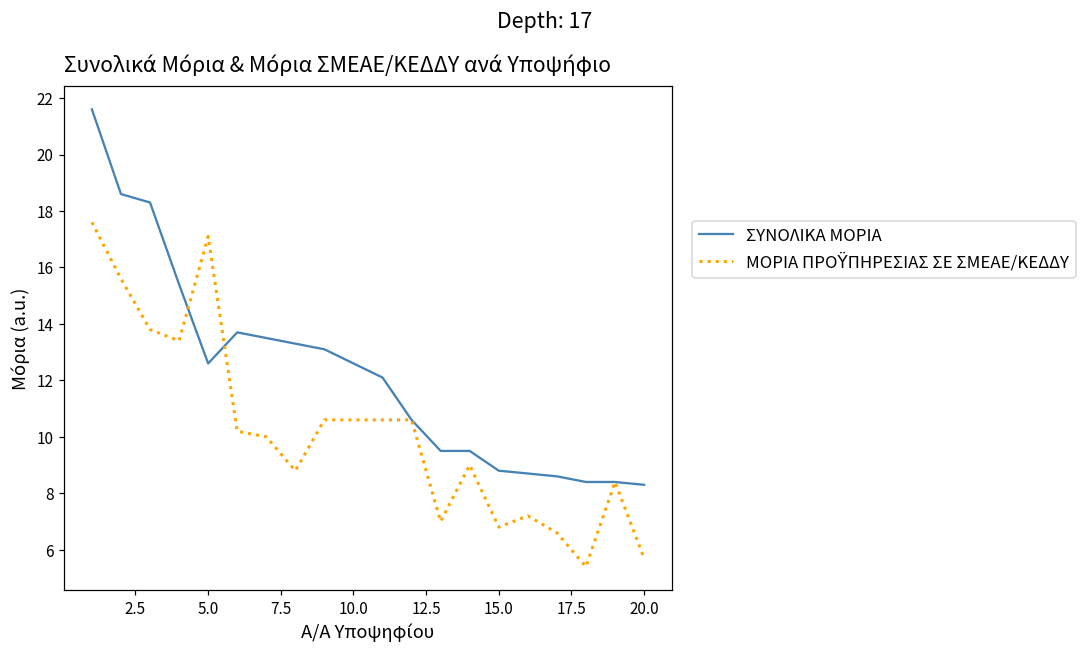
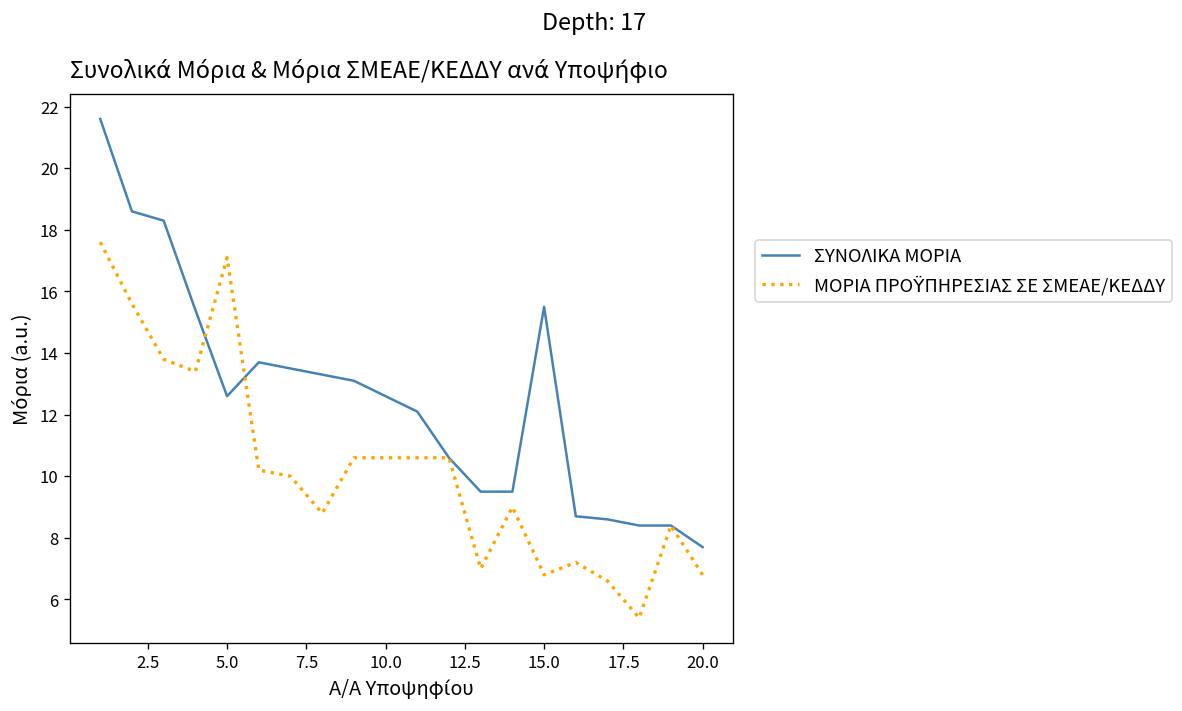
ΣΥΝΟΛΙΚΑ ΜΟΡΙΑ, 15.0: 8.8 -> 15.5
ΣΥΝΟΛΙΚΑ ΜΟΡΙΑ, 20.0: 8.3 -> 7.7
ΜΟΡΙΑ ΠΡΟΫΠΗΡΕΣΙΑΣ ΣΕ ΣΜΕΑΕ/ΚΕΔΔΥ, 20.0: 5.7 -> 6.8
